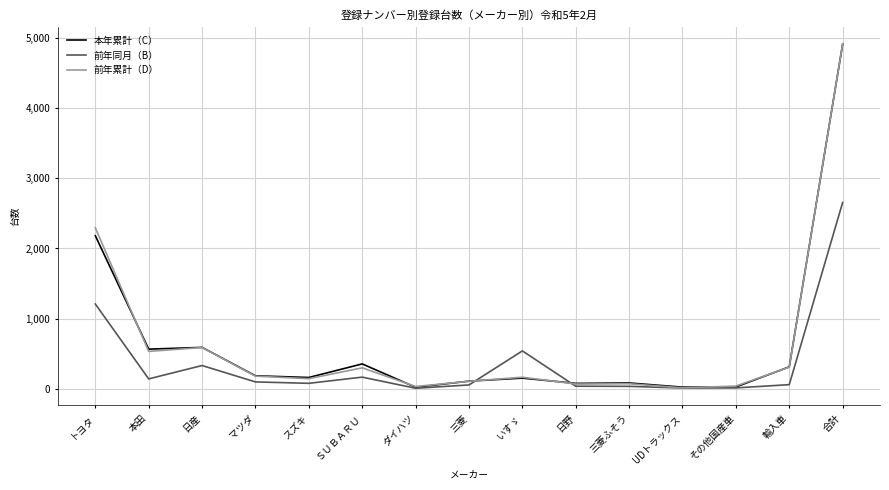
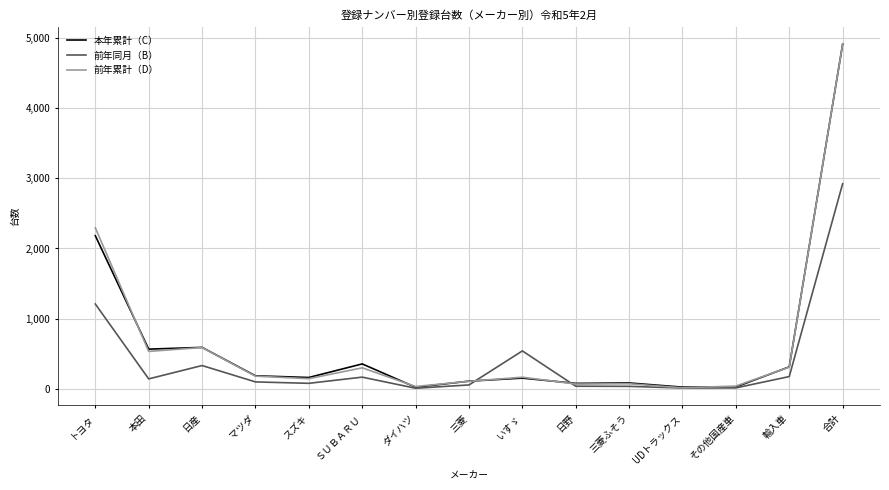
前年同月（B）, 輸入車: 100 -> 200
前年同月（B）, 合計: 2,700 -> 2,900
